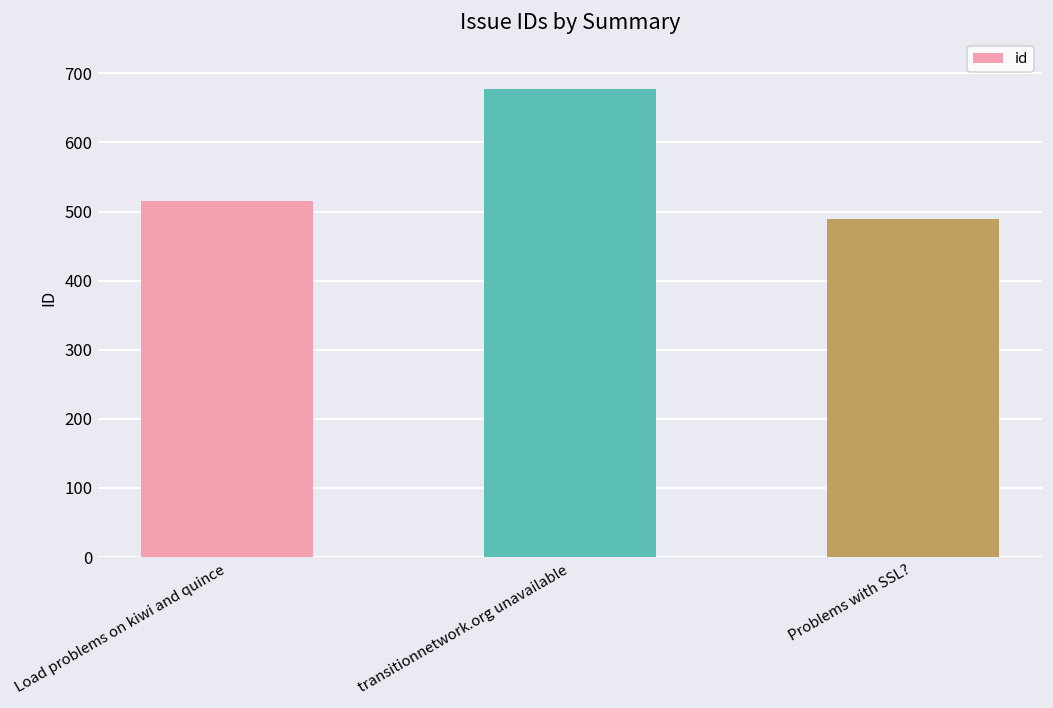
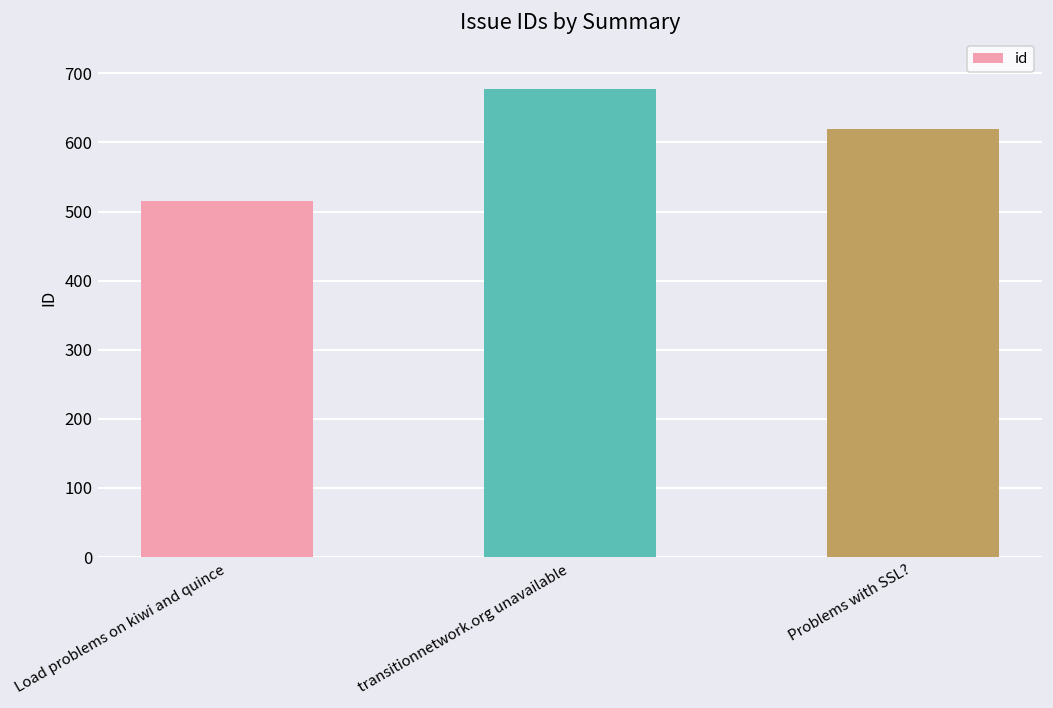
Problems with SSL?: 490 -> 620
